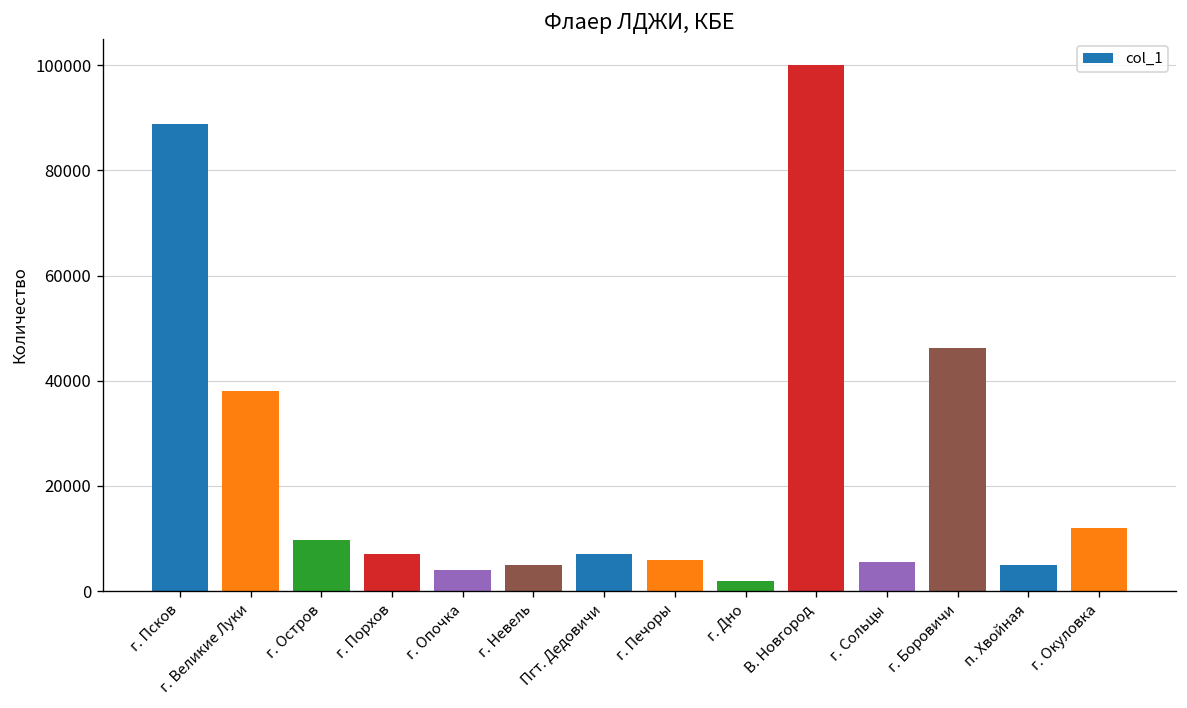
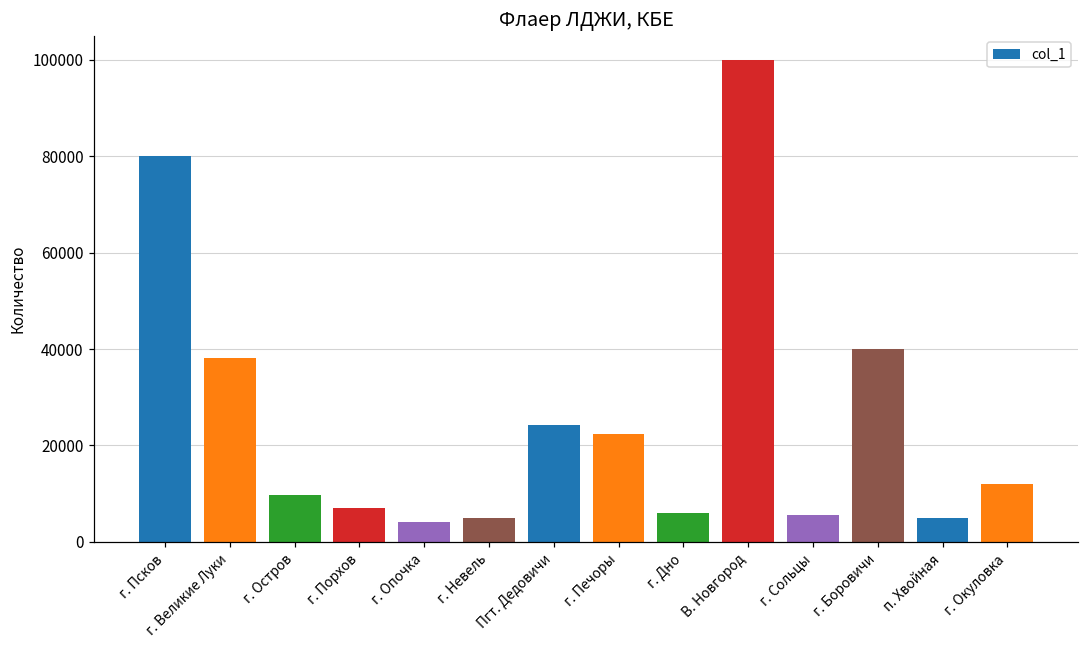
г. Псков: 89000 -> 80000
Пгт. Дедовичи: 7000 -> 24000
г. Печоры: 6000 -> 22000
г. Дно: 2000 -> 6000
г. Боровичи: 46000 -> 40000
